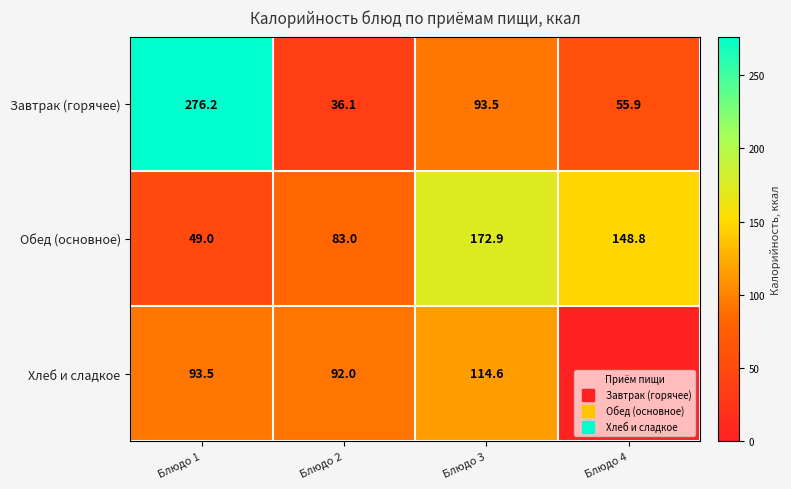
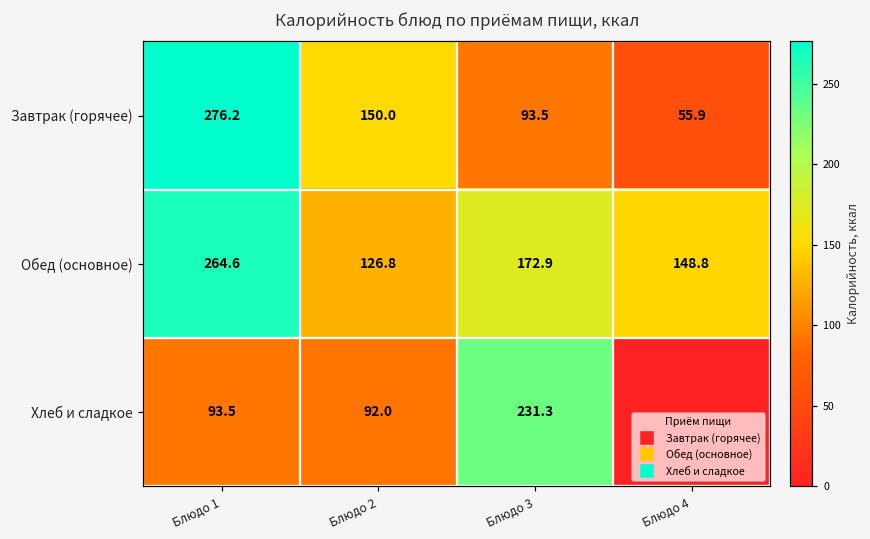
Завтрак (горячее), Блюдо 2: 36.1 -> 150.0
Обед (основное), Блюдо 1: 49.0 -> 264.6
Обед (основное), Блюдо 2: 83.0 -> 126.8
Хлеб и сладкое, Блюдо 3: 114.6 -> 231.3
